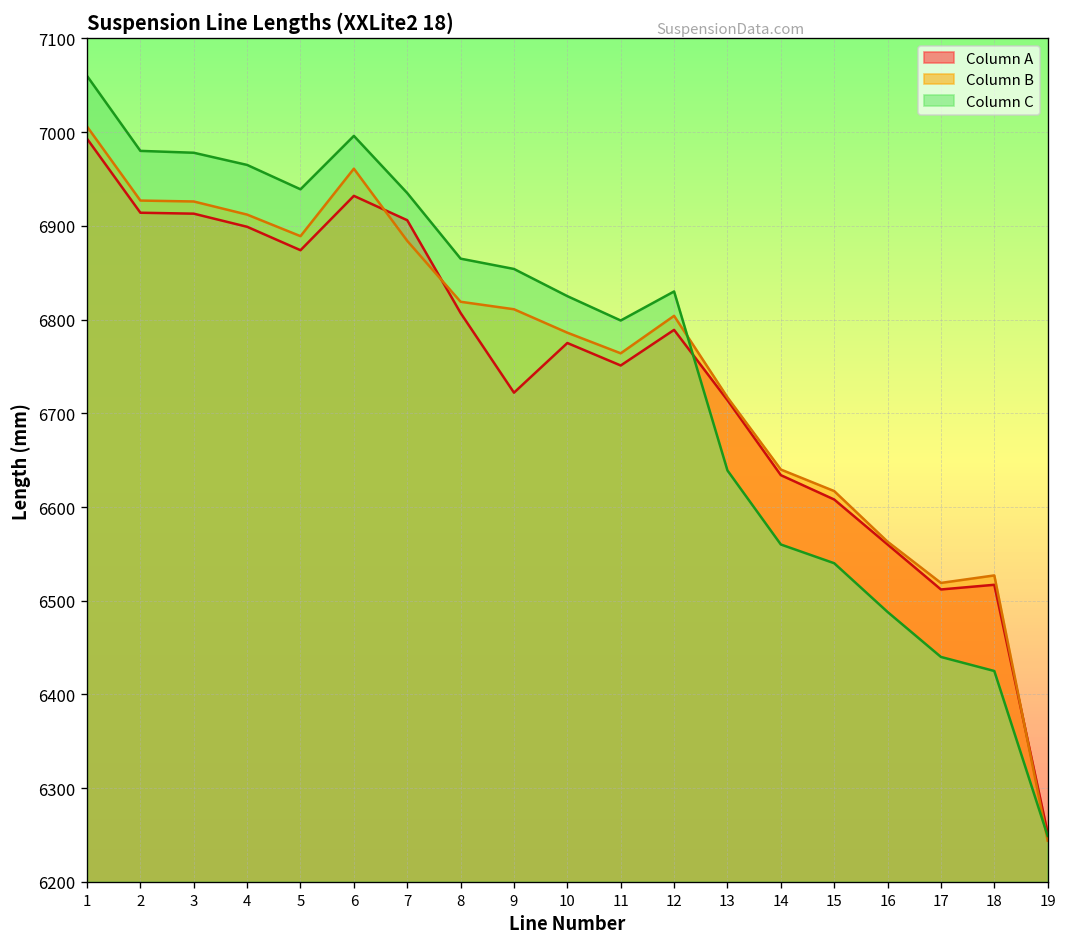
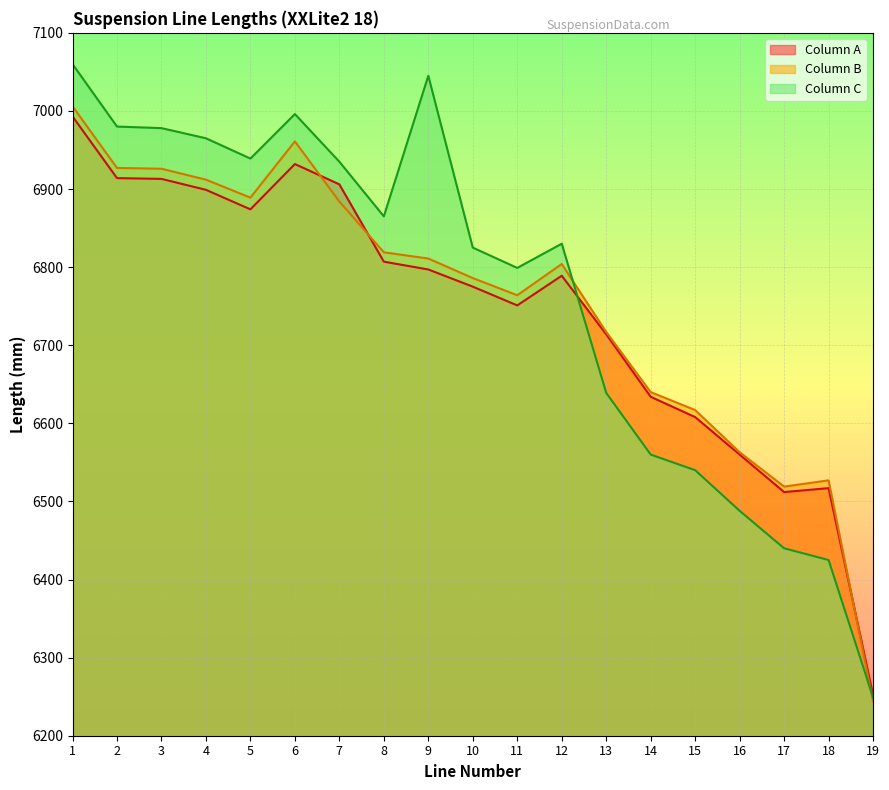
Column A, 9: 6720 -> 6800
Column C, 9: 6850 -> 7050
